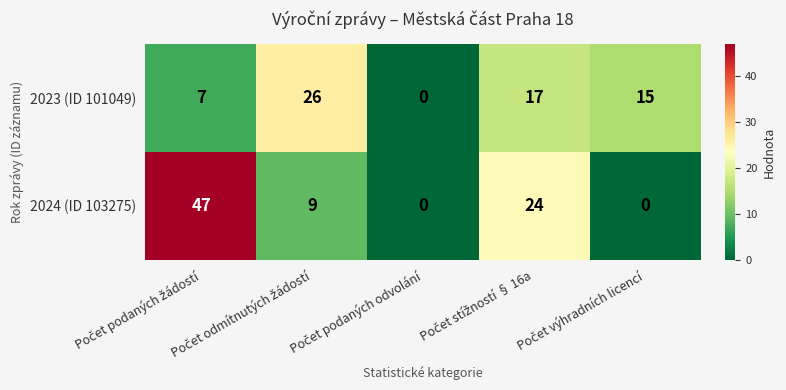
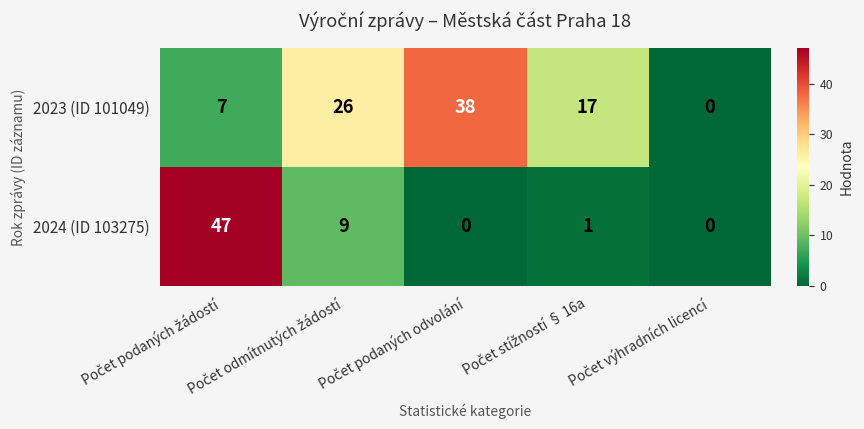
2023 (ID 101049), Počet podaných odvolání: 0 -> 38
2023 (ID 101049), Počet výhradních licencí: 15 -> 0
2024 (ID 103275), Počet stížností § 16a: 24 -> 1
